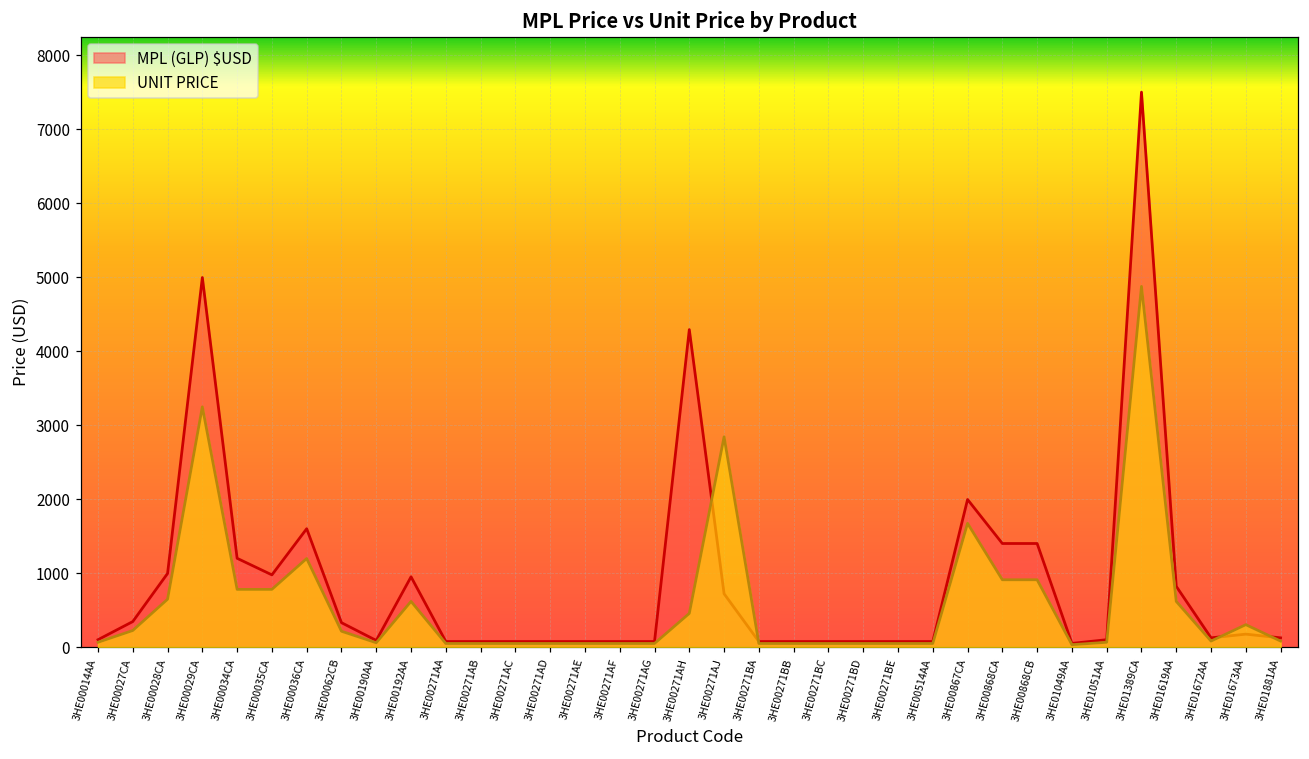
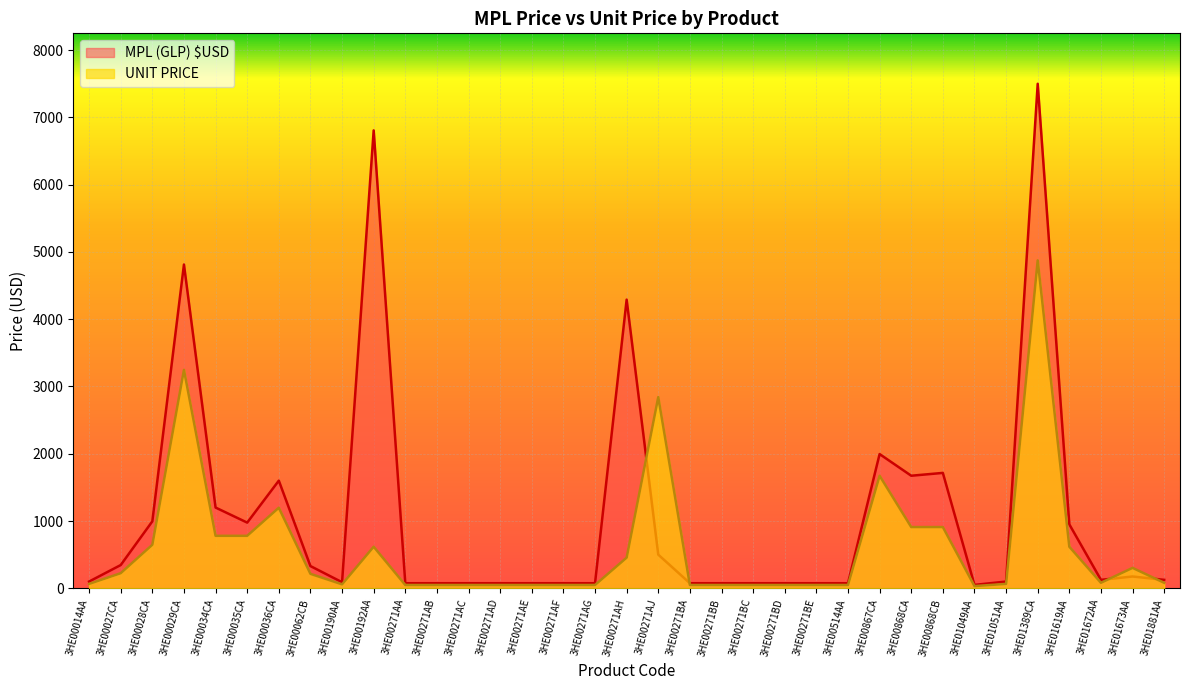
MPL (GLP) $USD, 3HE00029CA: 5000 -> 4800
MPL (GLP) $USD, 3HE00192AA: 1000 -> 6800
MPL (GLP) $USD, 3HE00271AJ: 700 -> 500
MPL (GLP) $USD, 3HE00868CA: 1400 -> 1700
MPL (GLP) $USD, 3HE00868CB: 1400 -> 1700
MPL (GLP) $USD, 3HE01619AA: 800 -> 1000
